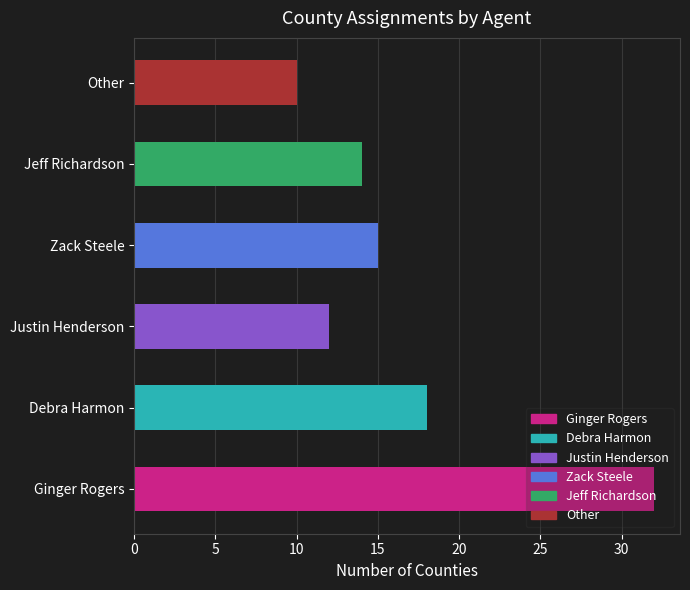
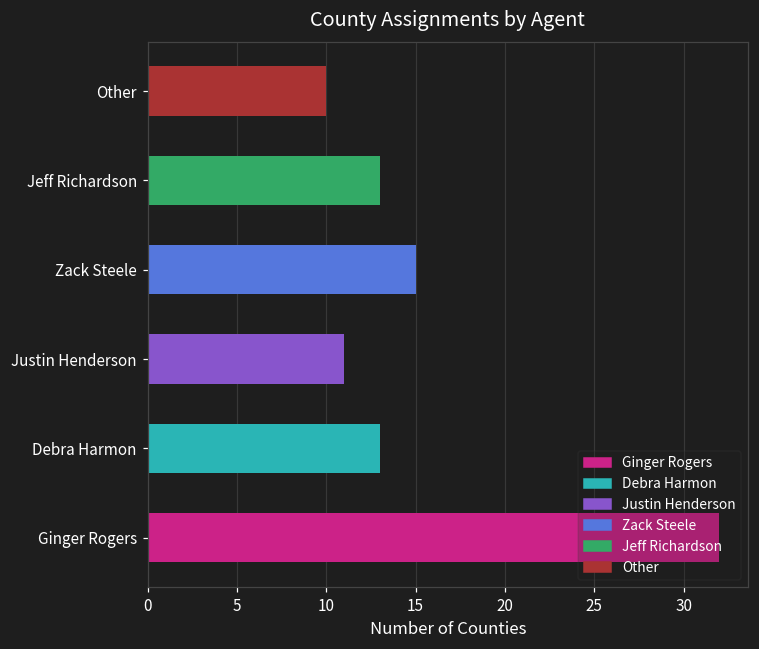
Jeff Richardson, Jeff Richardson: 14 -> 13
Justin Henderson, Justin Henderson: 12 -> 11
Debra Harmon, Debra Harmon: 18 -> 13
